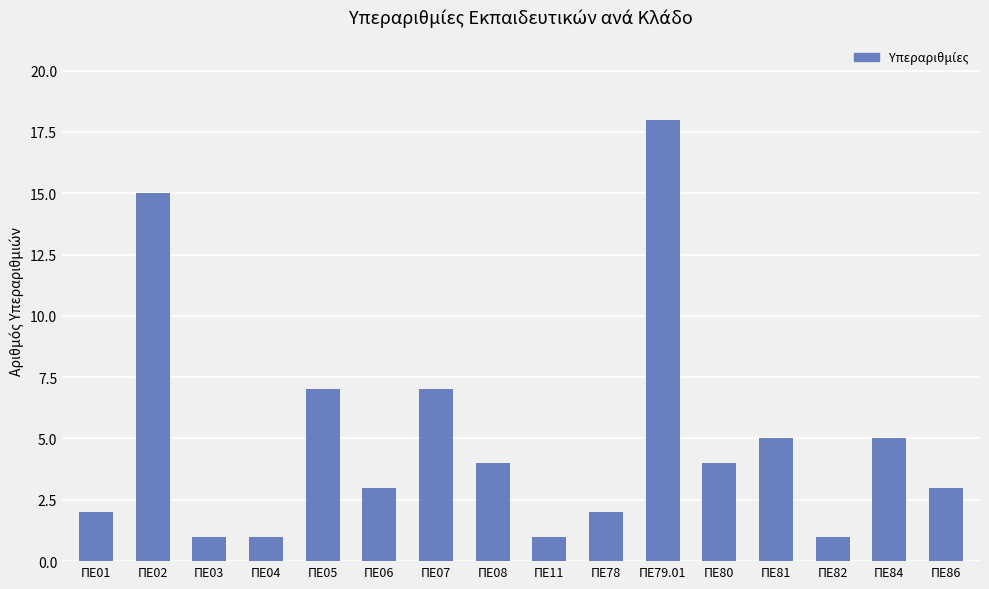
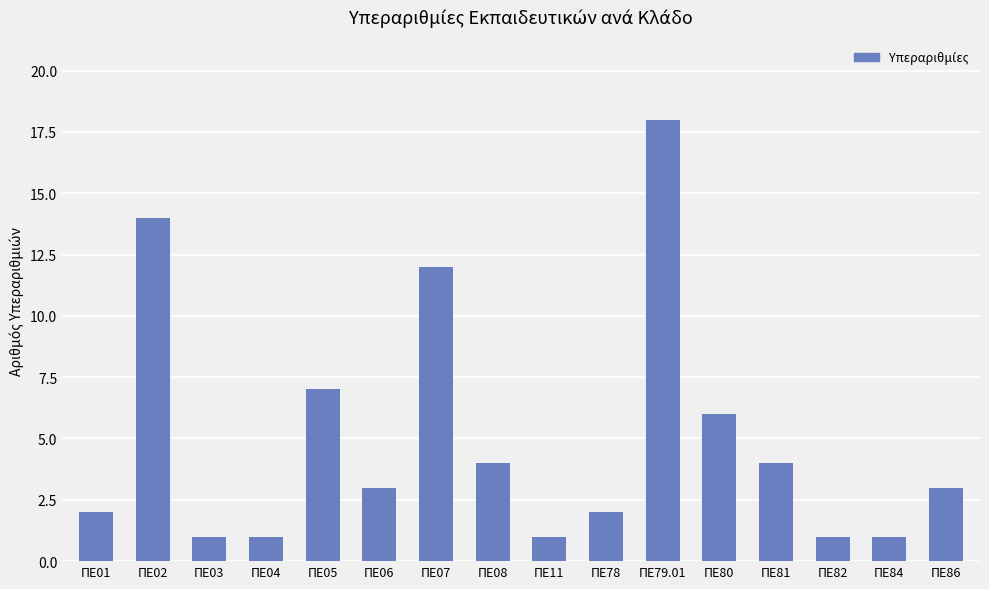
ΠΕ02: 15 -> 14
ΠΕ07: 7 -> 12
ΠΕ80: 4 -> 6
ΠΕ81: 5 -> 4
ΠΕ84: 5 -> 1
